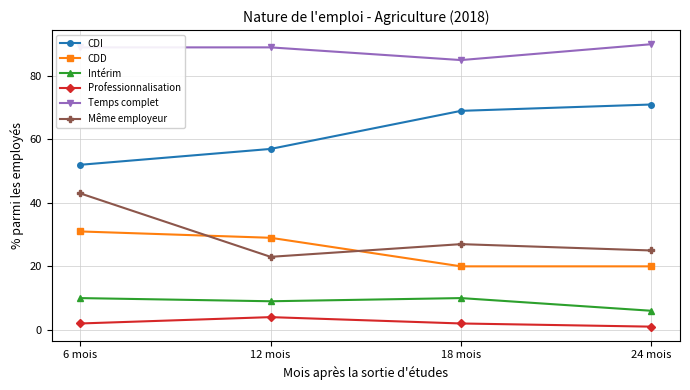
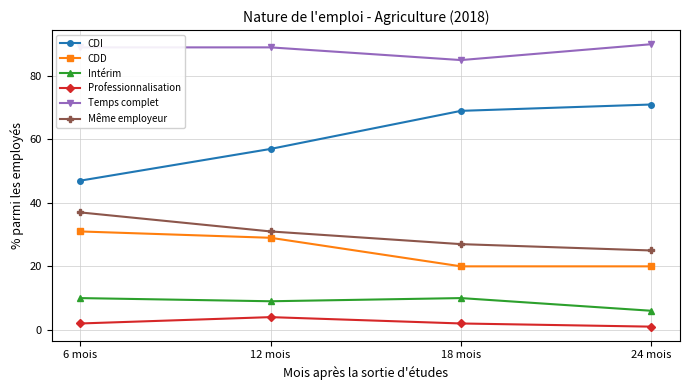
CDI, 6 mois: 52 -> 47
Même employeur, 6 mois: 43 -> 37
Même employeur, 12 mois: 23 -> 31
